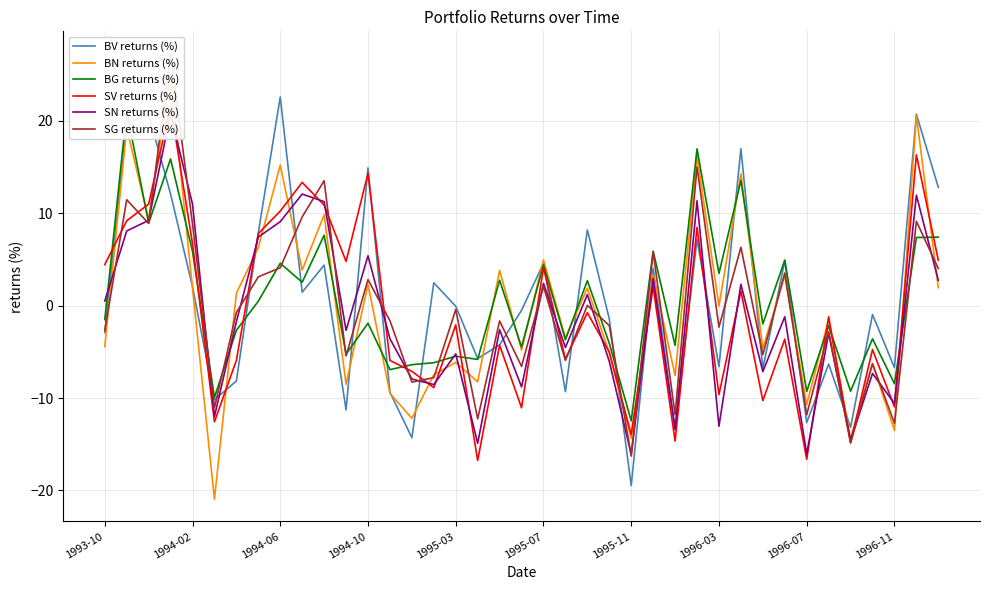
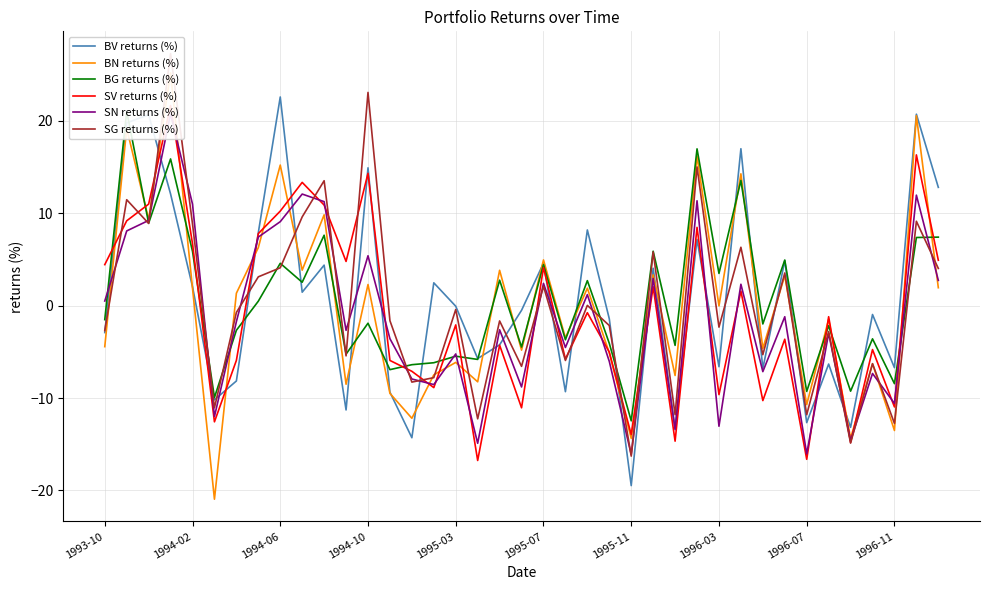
SG returns (%), 1994-10: 3 -> 23
